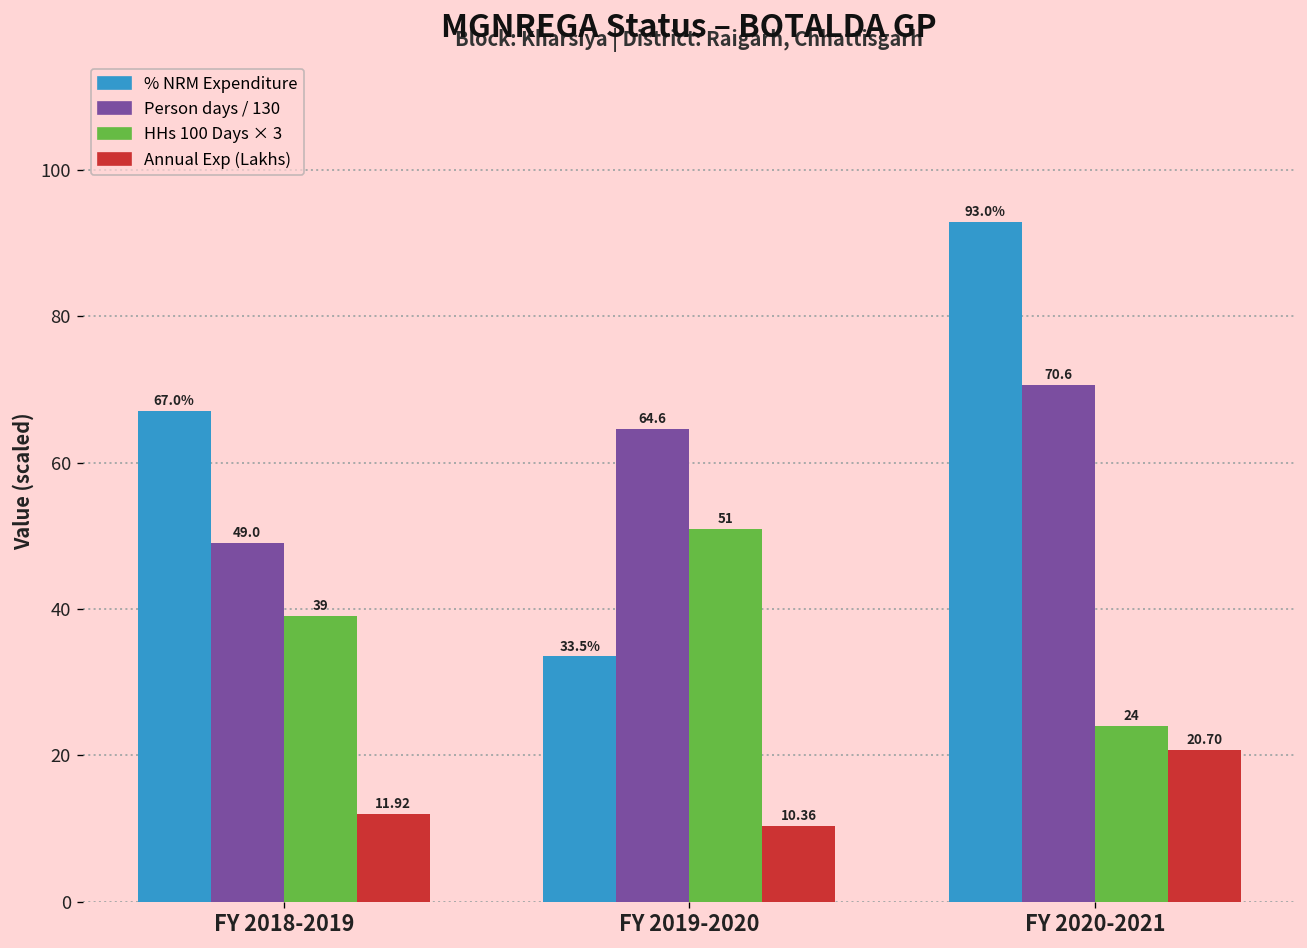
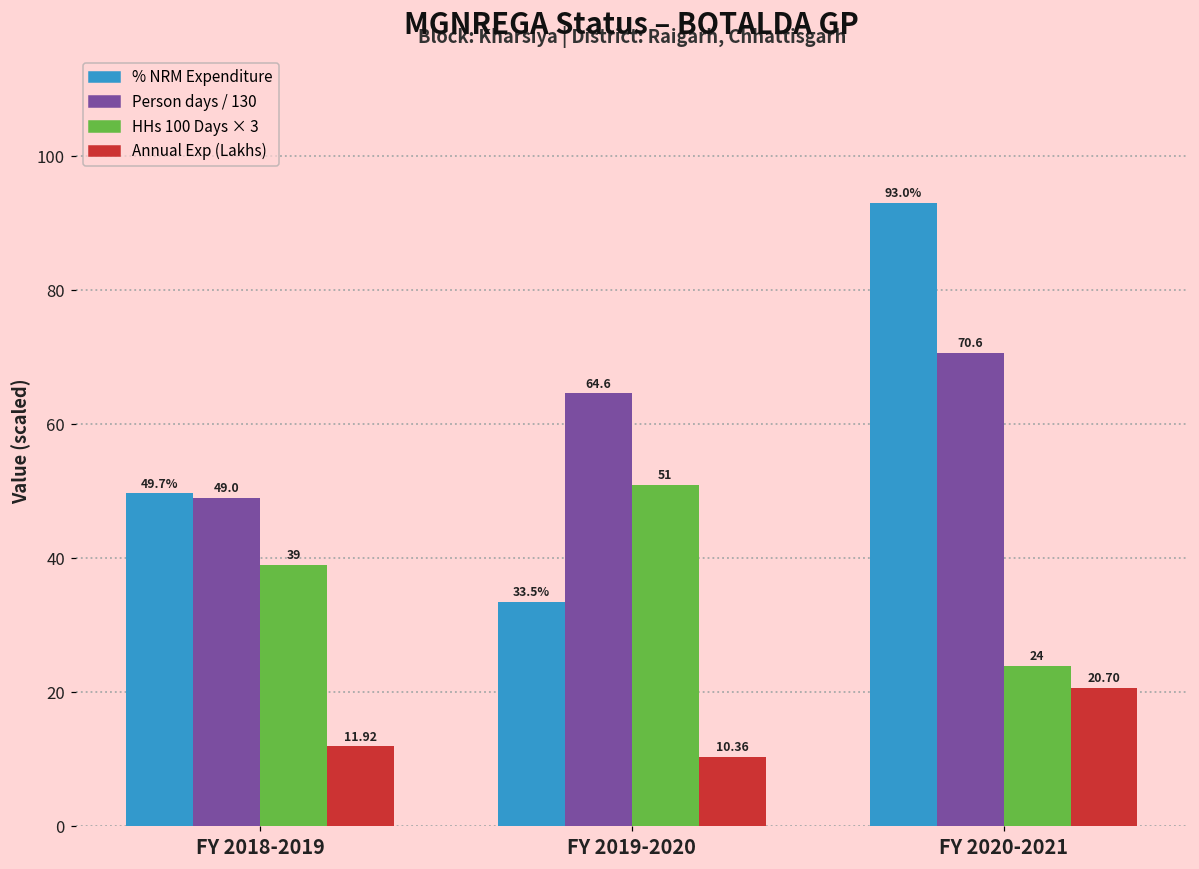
% NRM Expenditure, FY 2018-2019: 67.0% -> 49.7%
